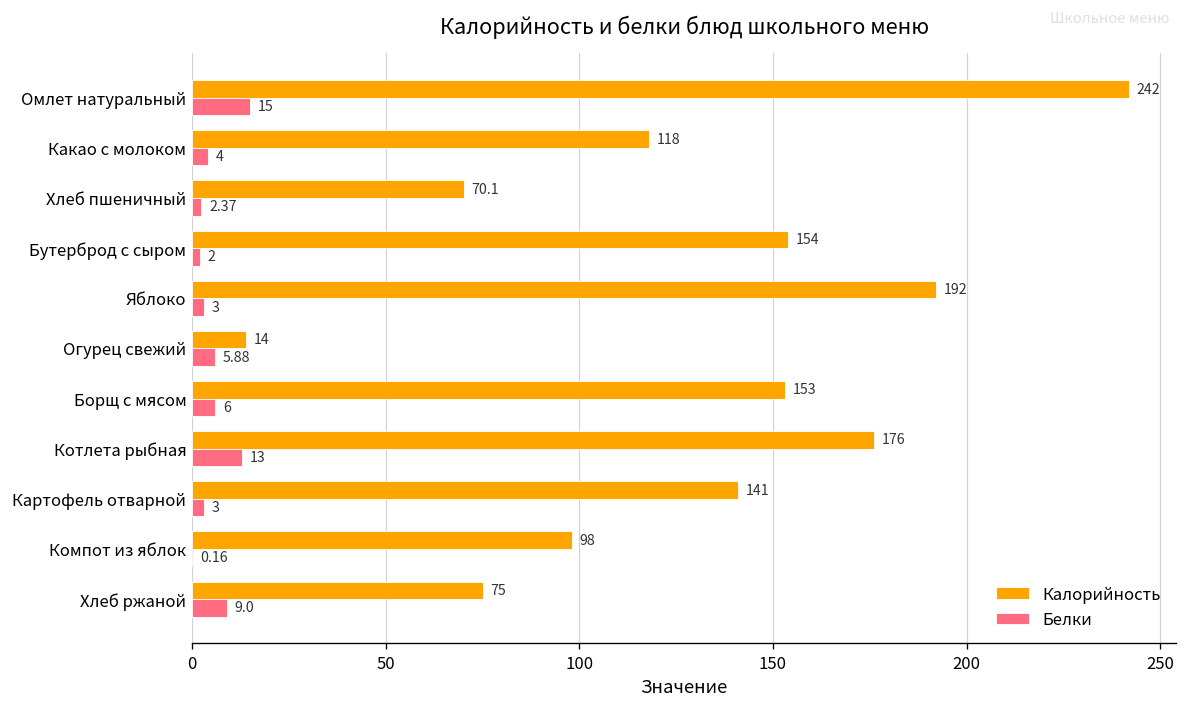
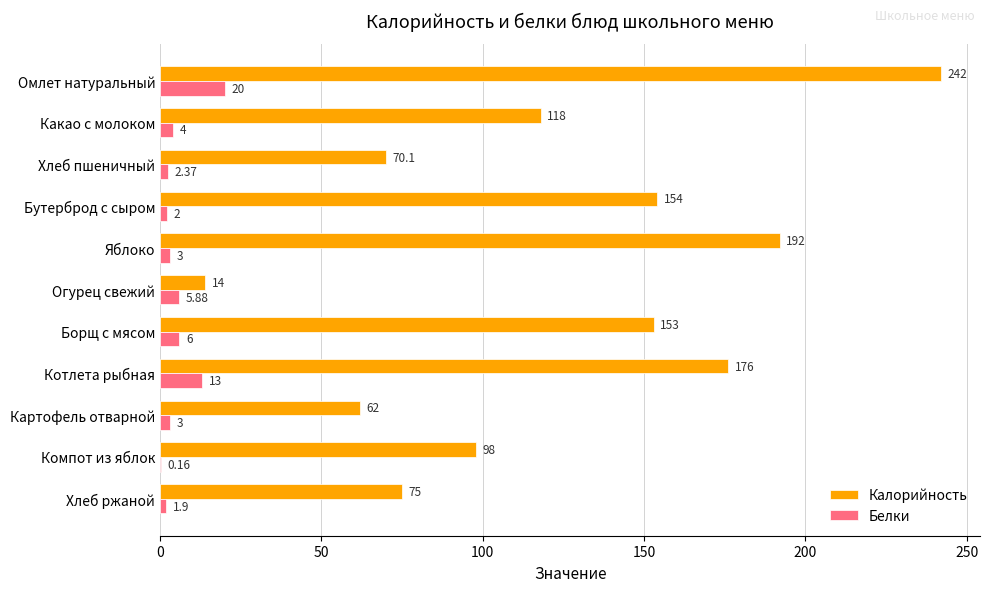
Белки, Омлет натуральный: 15 -> 20
Калорийность, Картофель отварной: 141 -> 62
Белки, Хлеб ржаной: 9.0 -> 1.9
